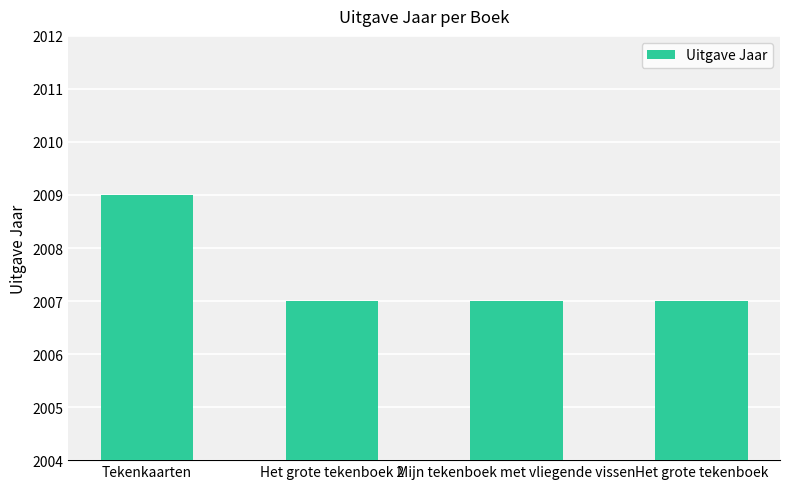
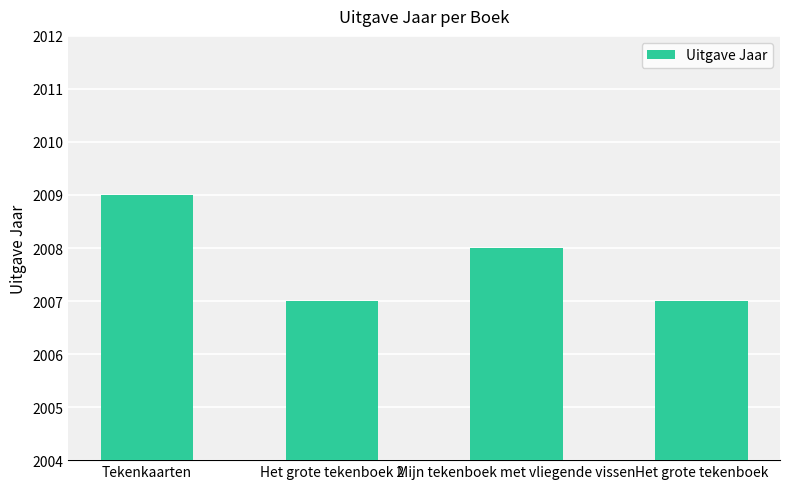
Mijn tekenboek met vliegende vissen: 2007 -> 2008
